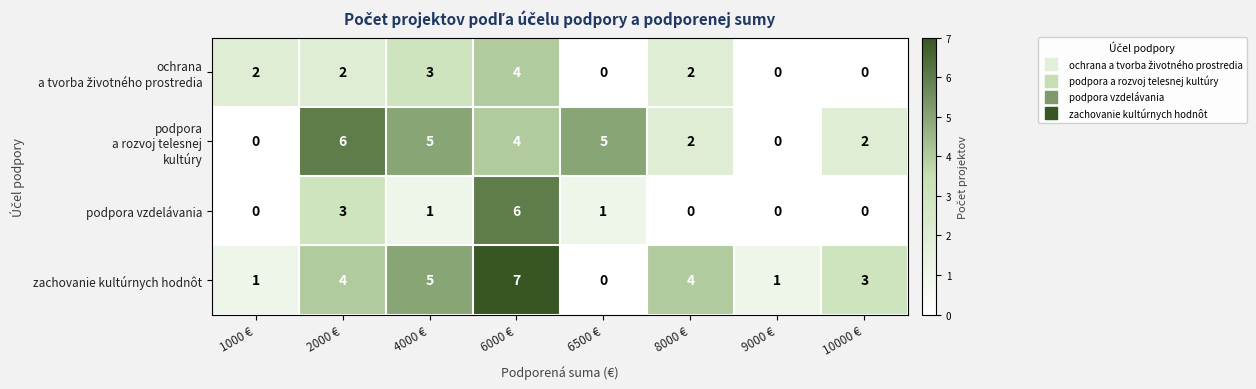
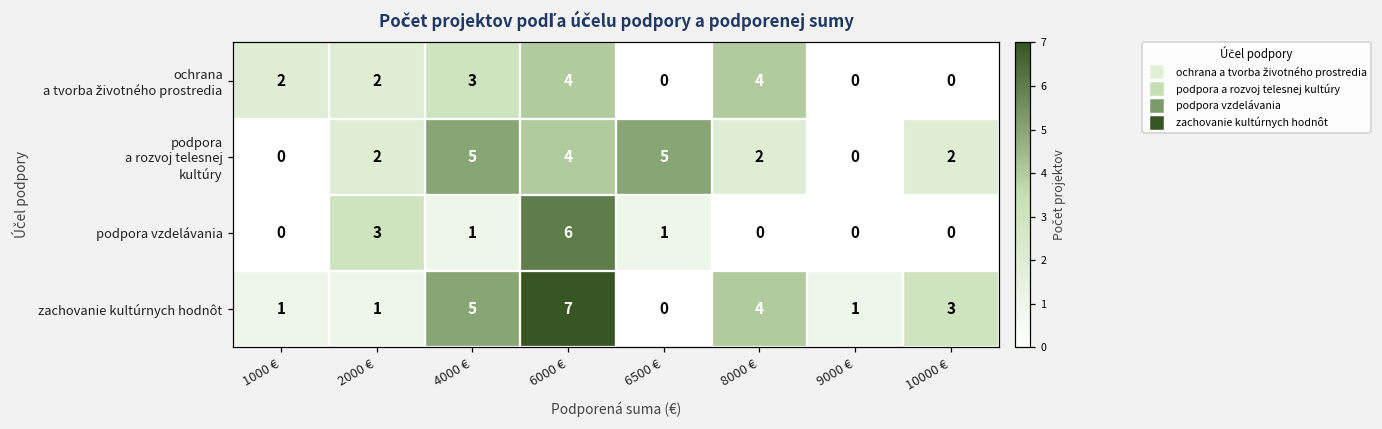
ochrana a tvorba životného prostredia, 8000 €: 2 -> 4
podpora a rozvoj telesnej kultúry, 2000 €: 6 -> 2
zachovanie kultúrnych hodnôt, 2000 €: 4 -> 1
